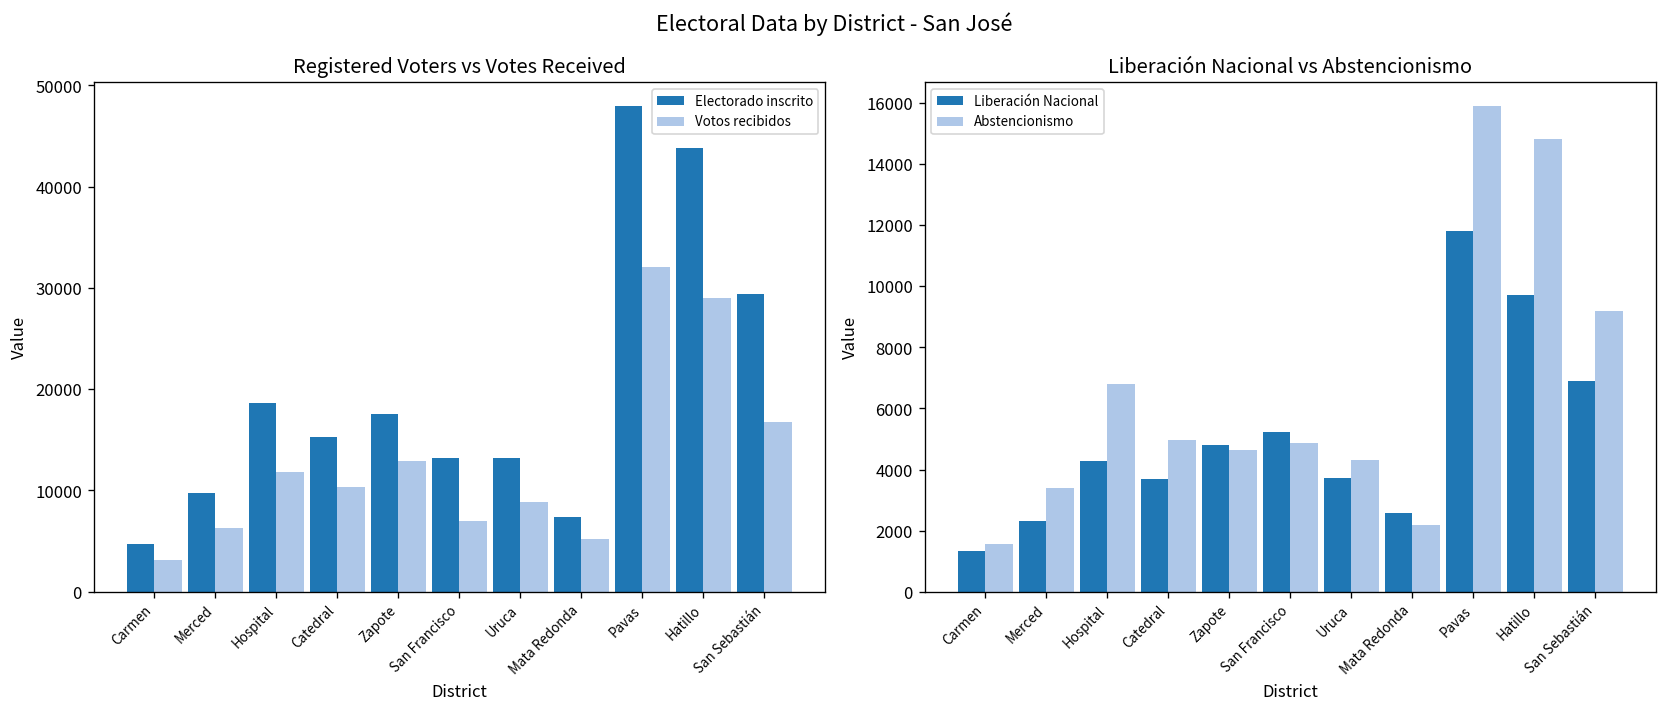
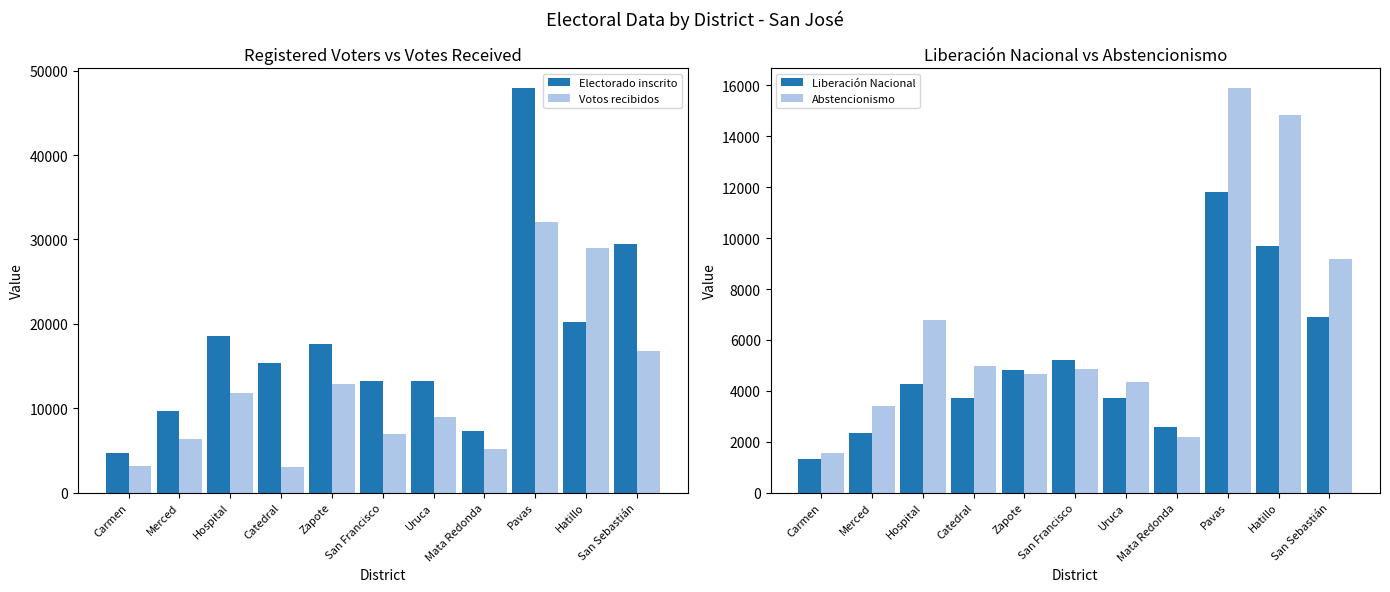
Registered Voters vs Votes Received, Votos recibidos, Catedral: 10000 -> 3000
Registered Voters vs Votes Received, Electorado inscrito, Hatillo: 44000 -> 20000
